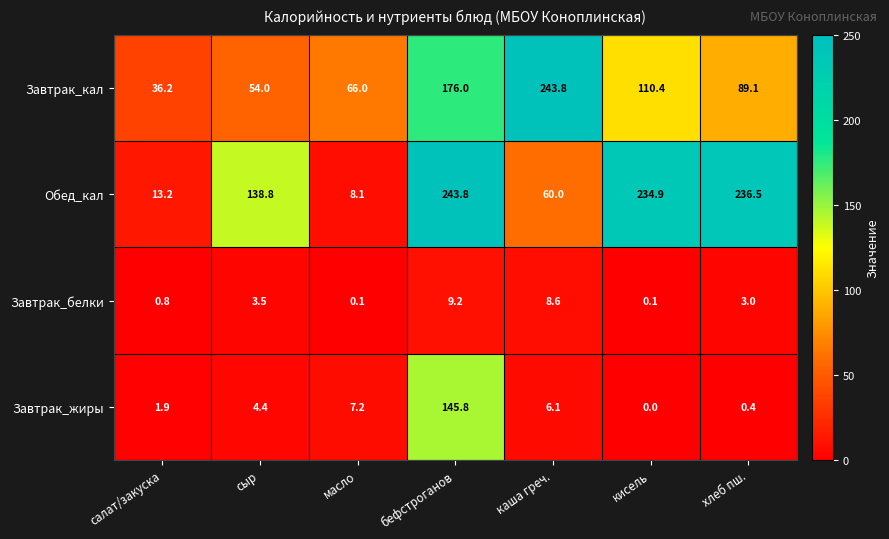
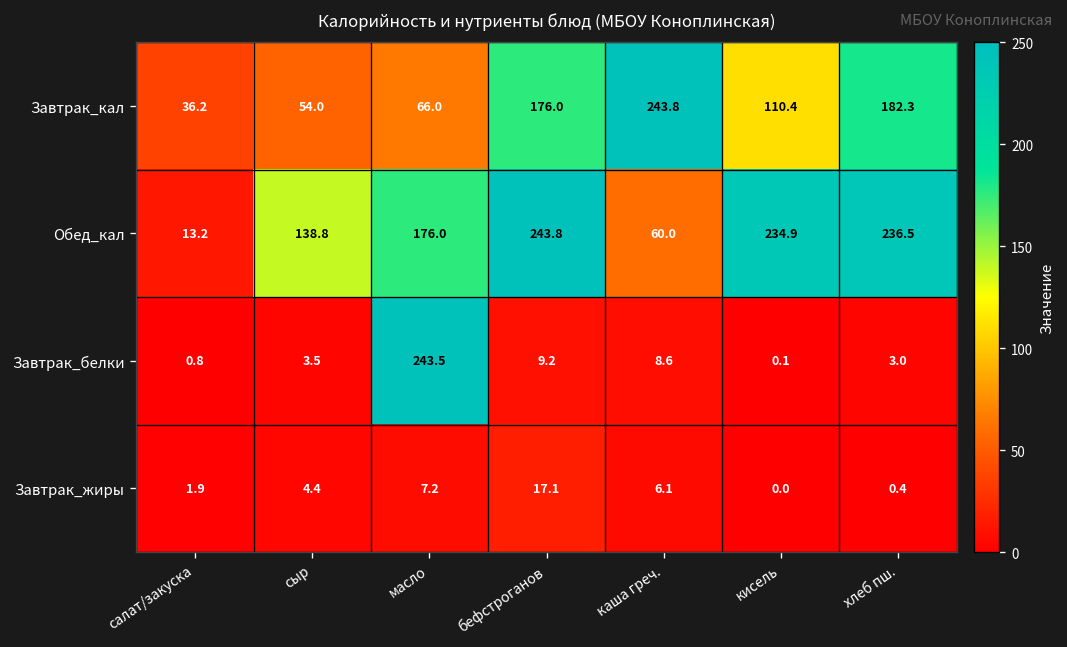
Завтрак_кал, хлеб пш.: 89.1 -> 182.3
Обед_кал, масло: 8.1 -> 176.0
Завтрак_белки, масло: 0.1 -> 243.5
Завтрак_жиры, бефстроганов: 145.8 -> 17.1
